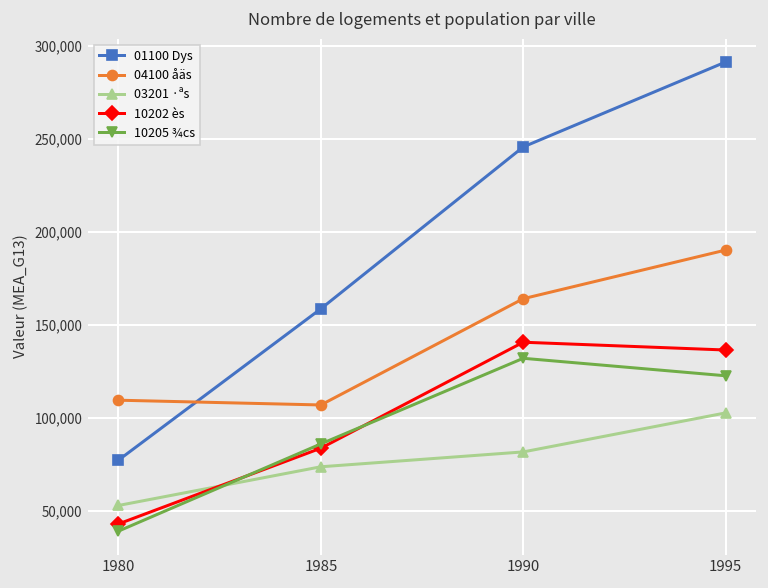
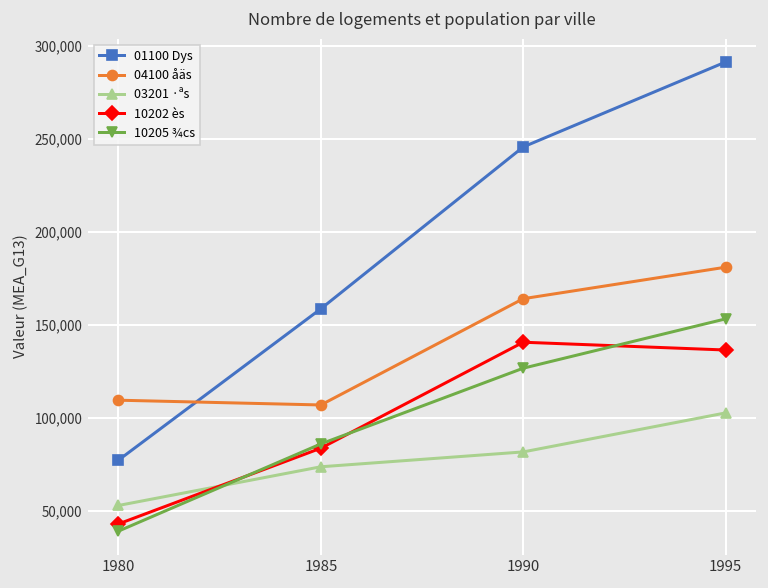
10205 ¾cs, 1990: 132,000 -> 127,000
04100 åäs, 1995: 190,000 -> 181,000
10205 ¾cs, 1995: 122,000 -> 153,000
